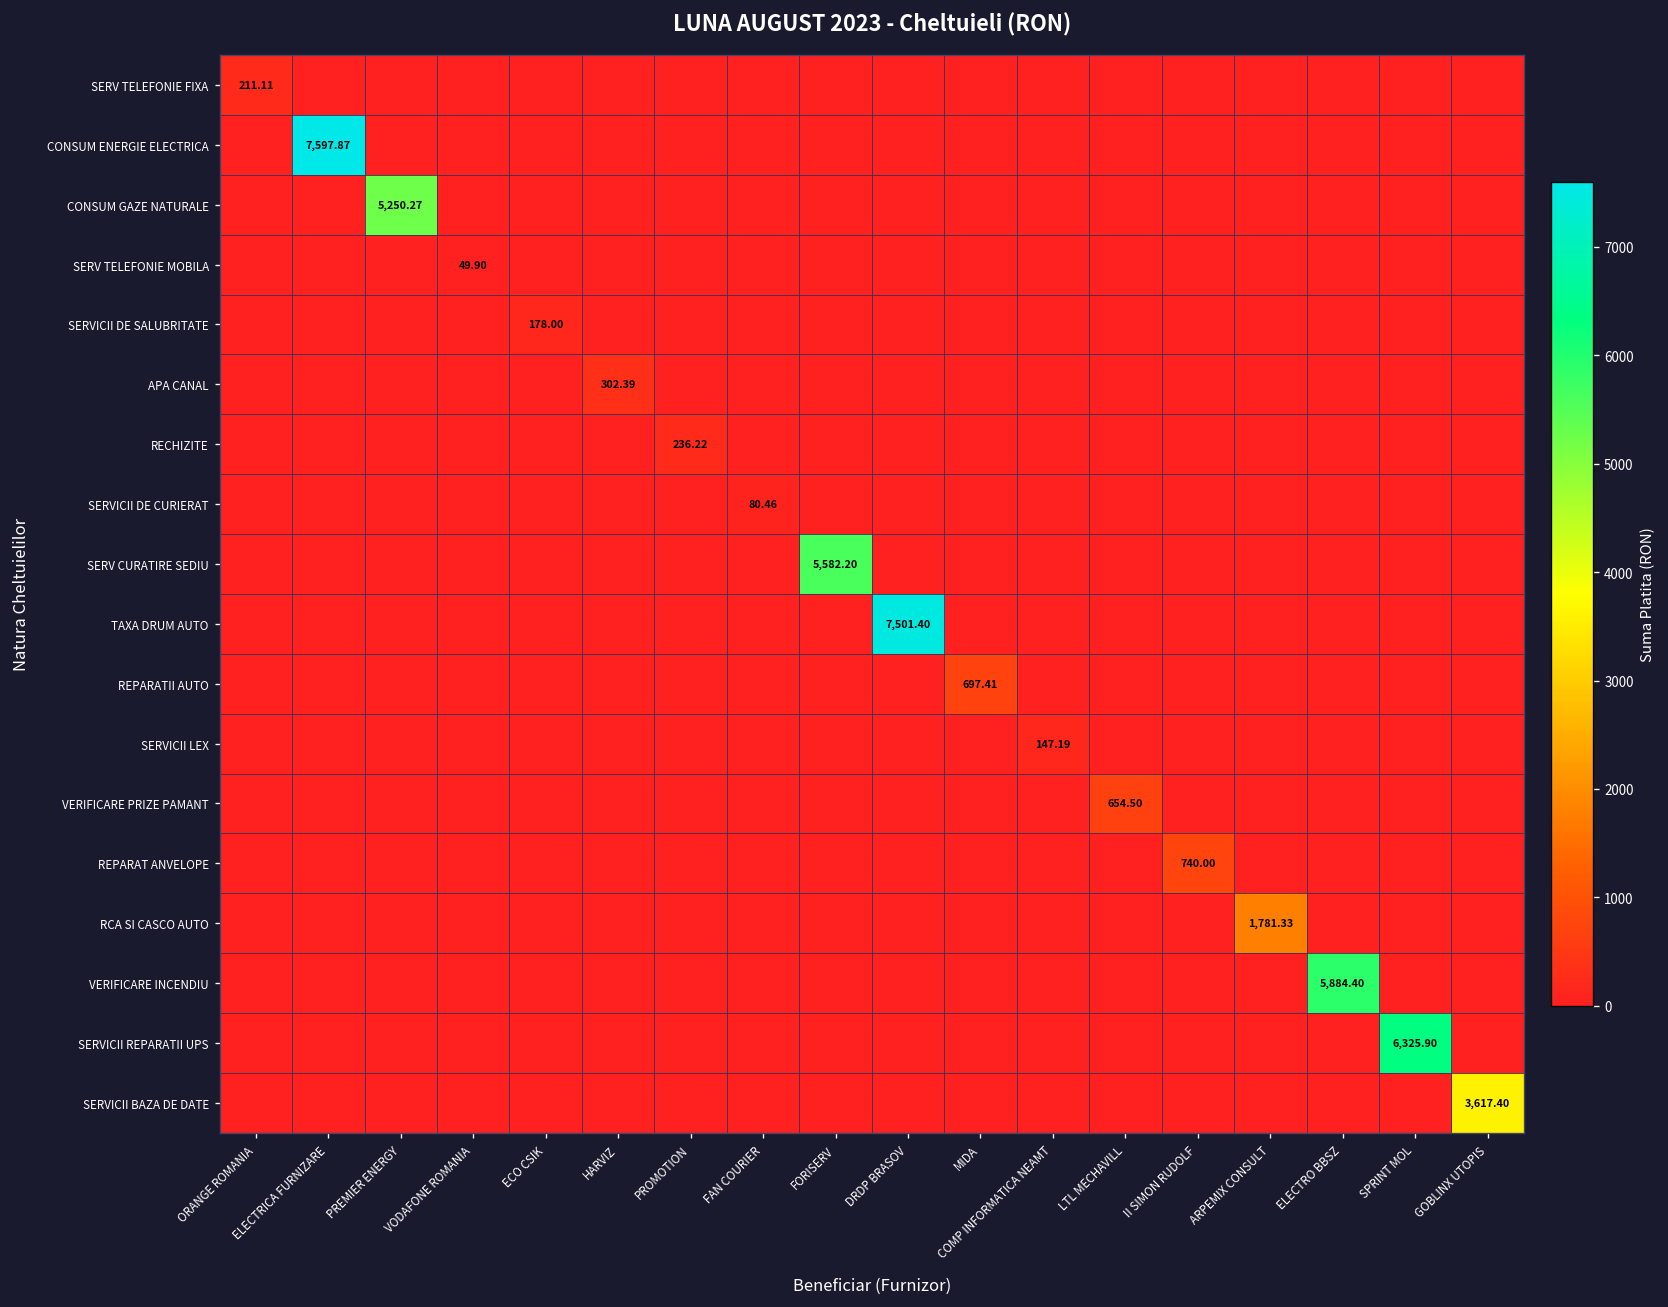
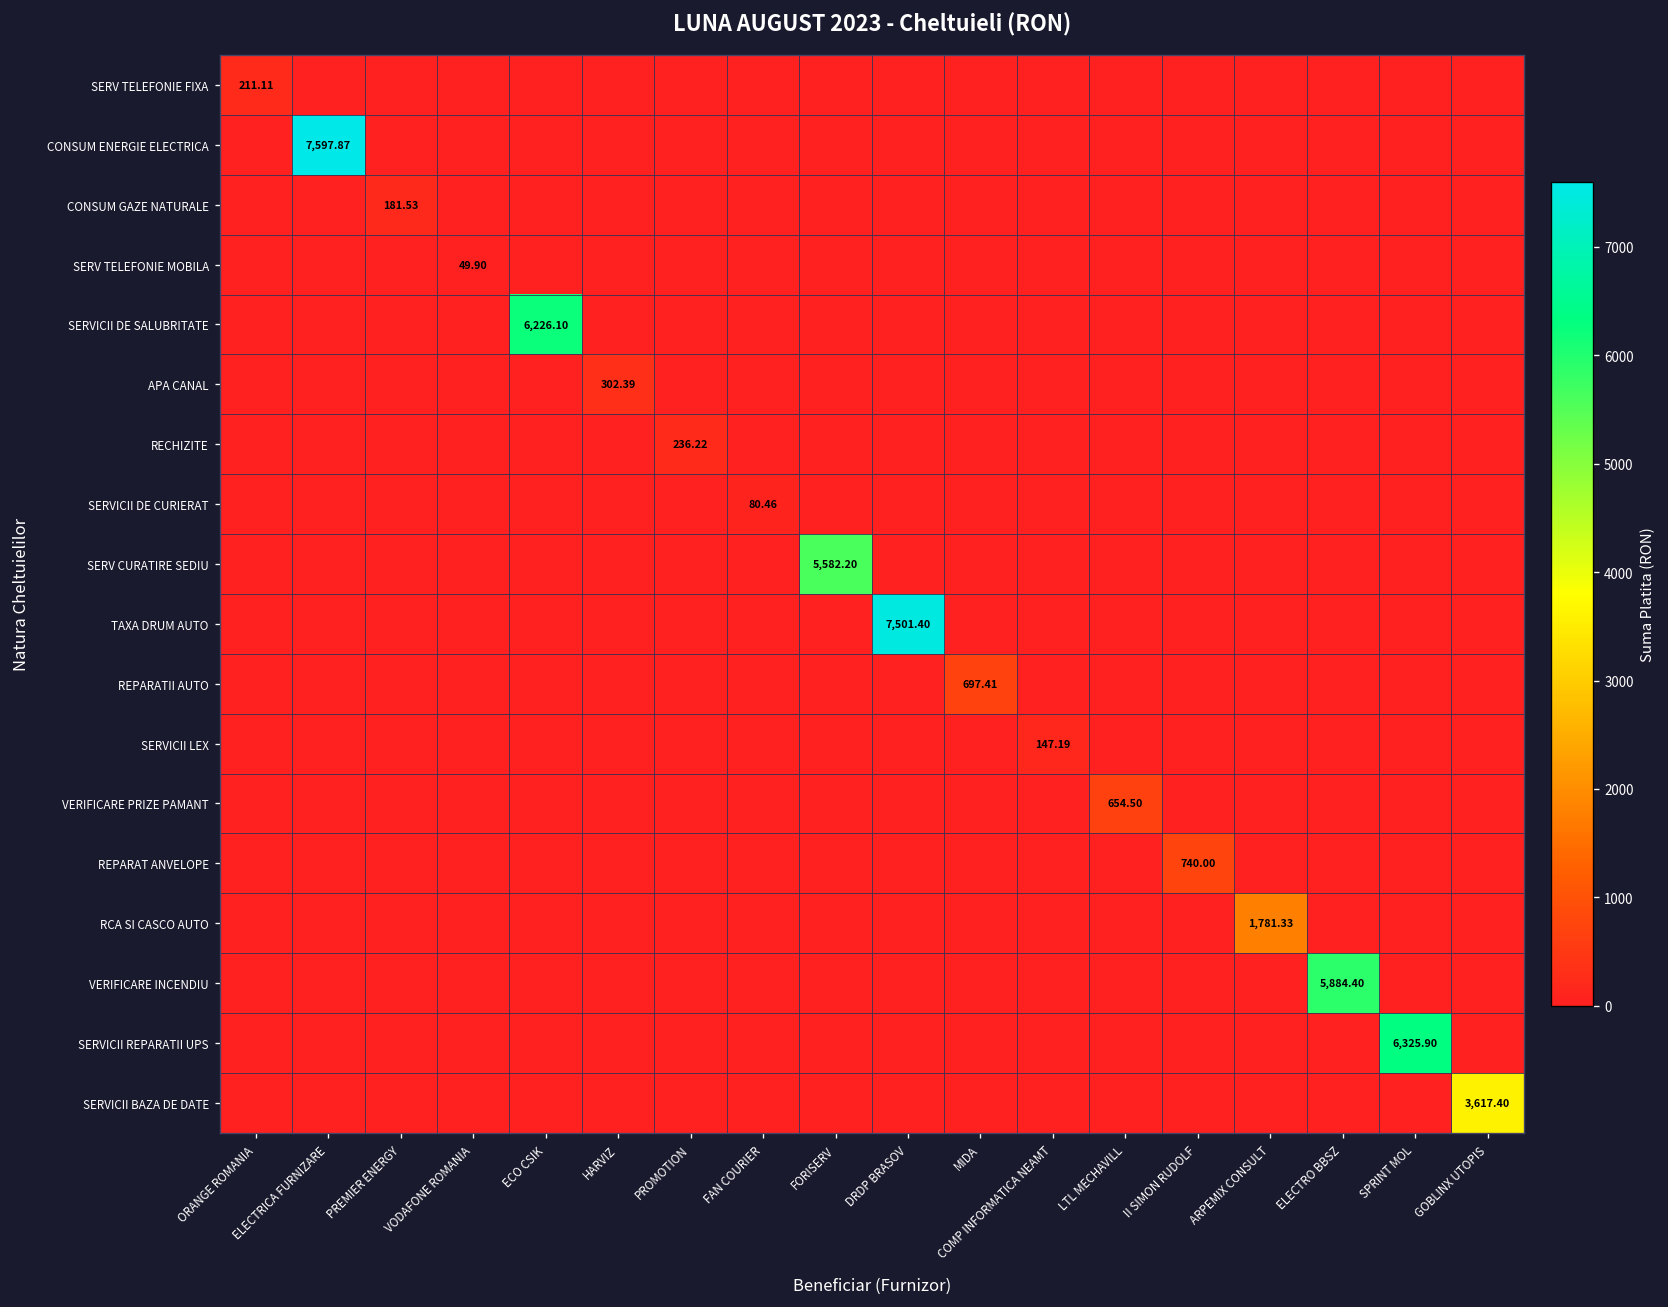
CONSUM GAZE NATURALE, PREMIER ENERGY: 5,250.27 -> 181.53
SERVICII DE SALUBRITATE, ECO CSIK: 178.00 -> 6,226.10
